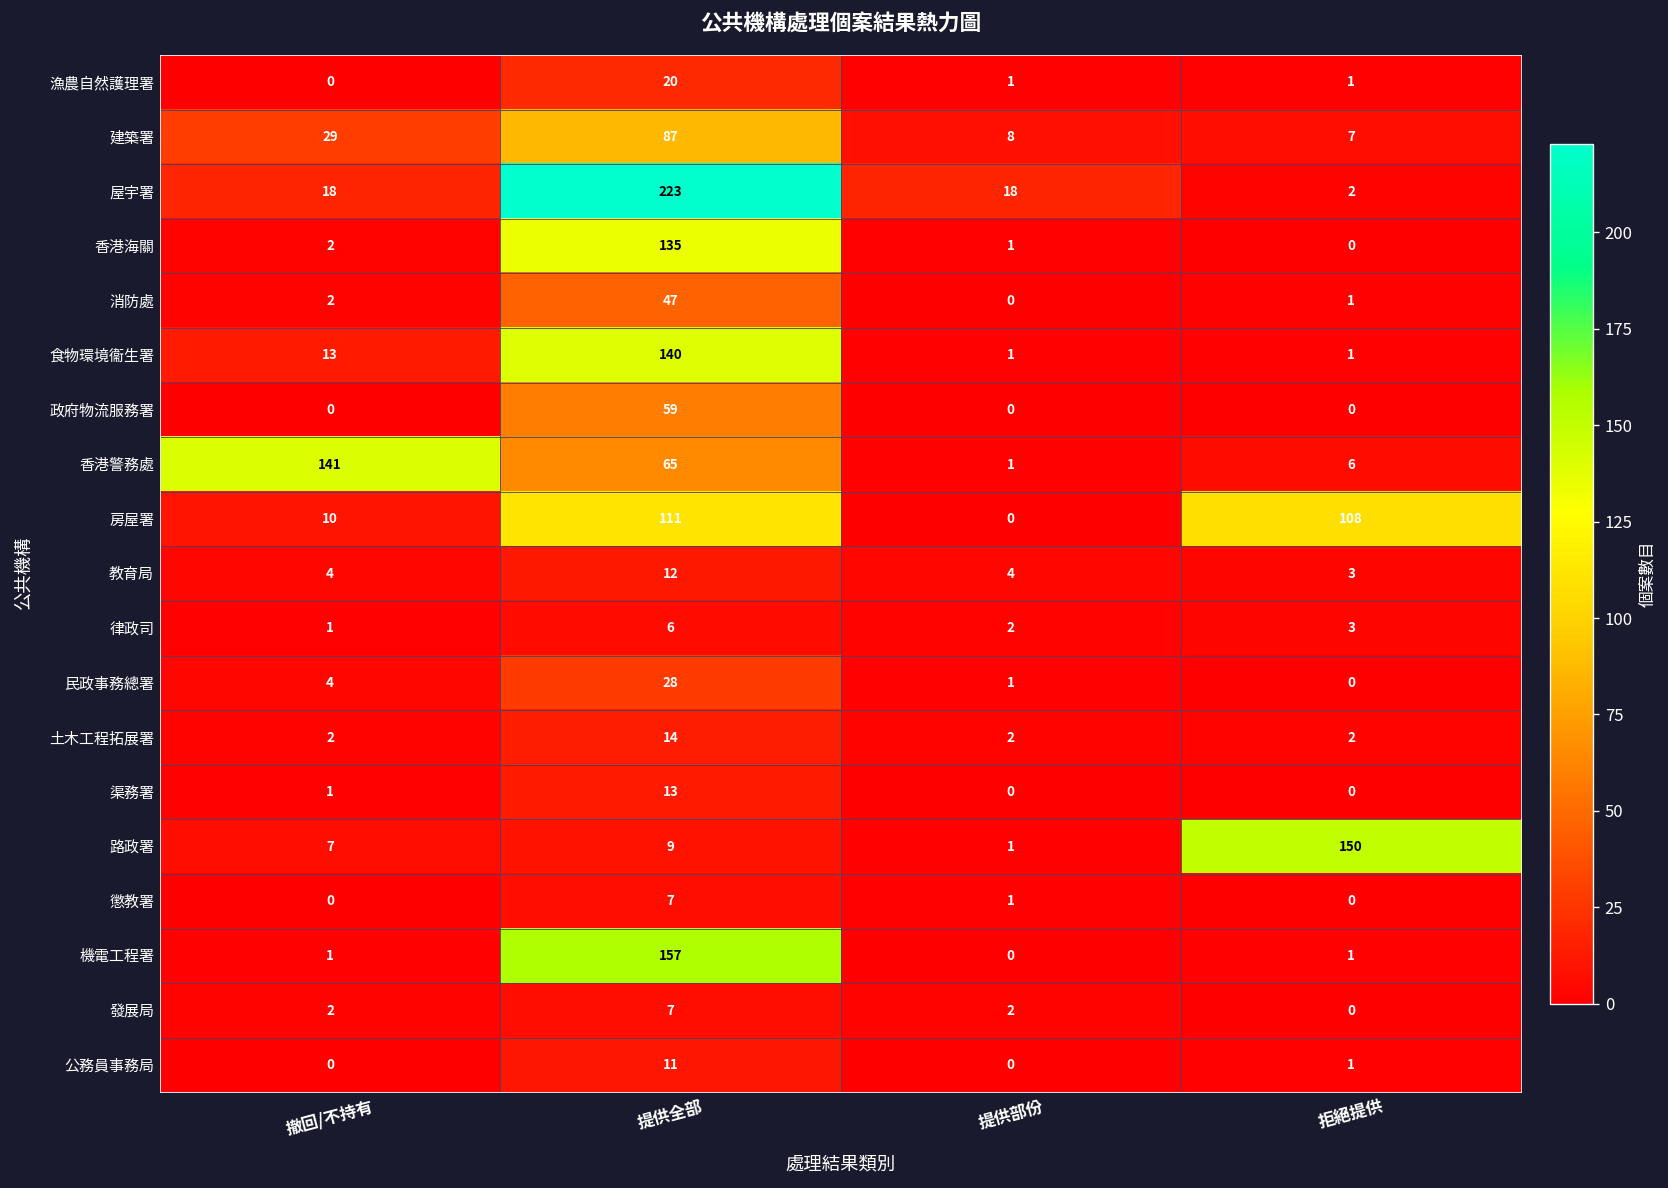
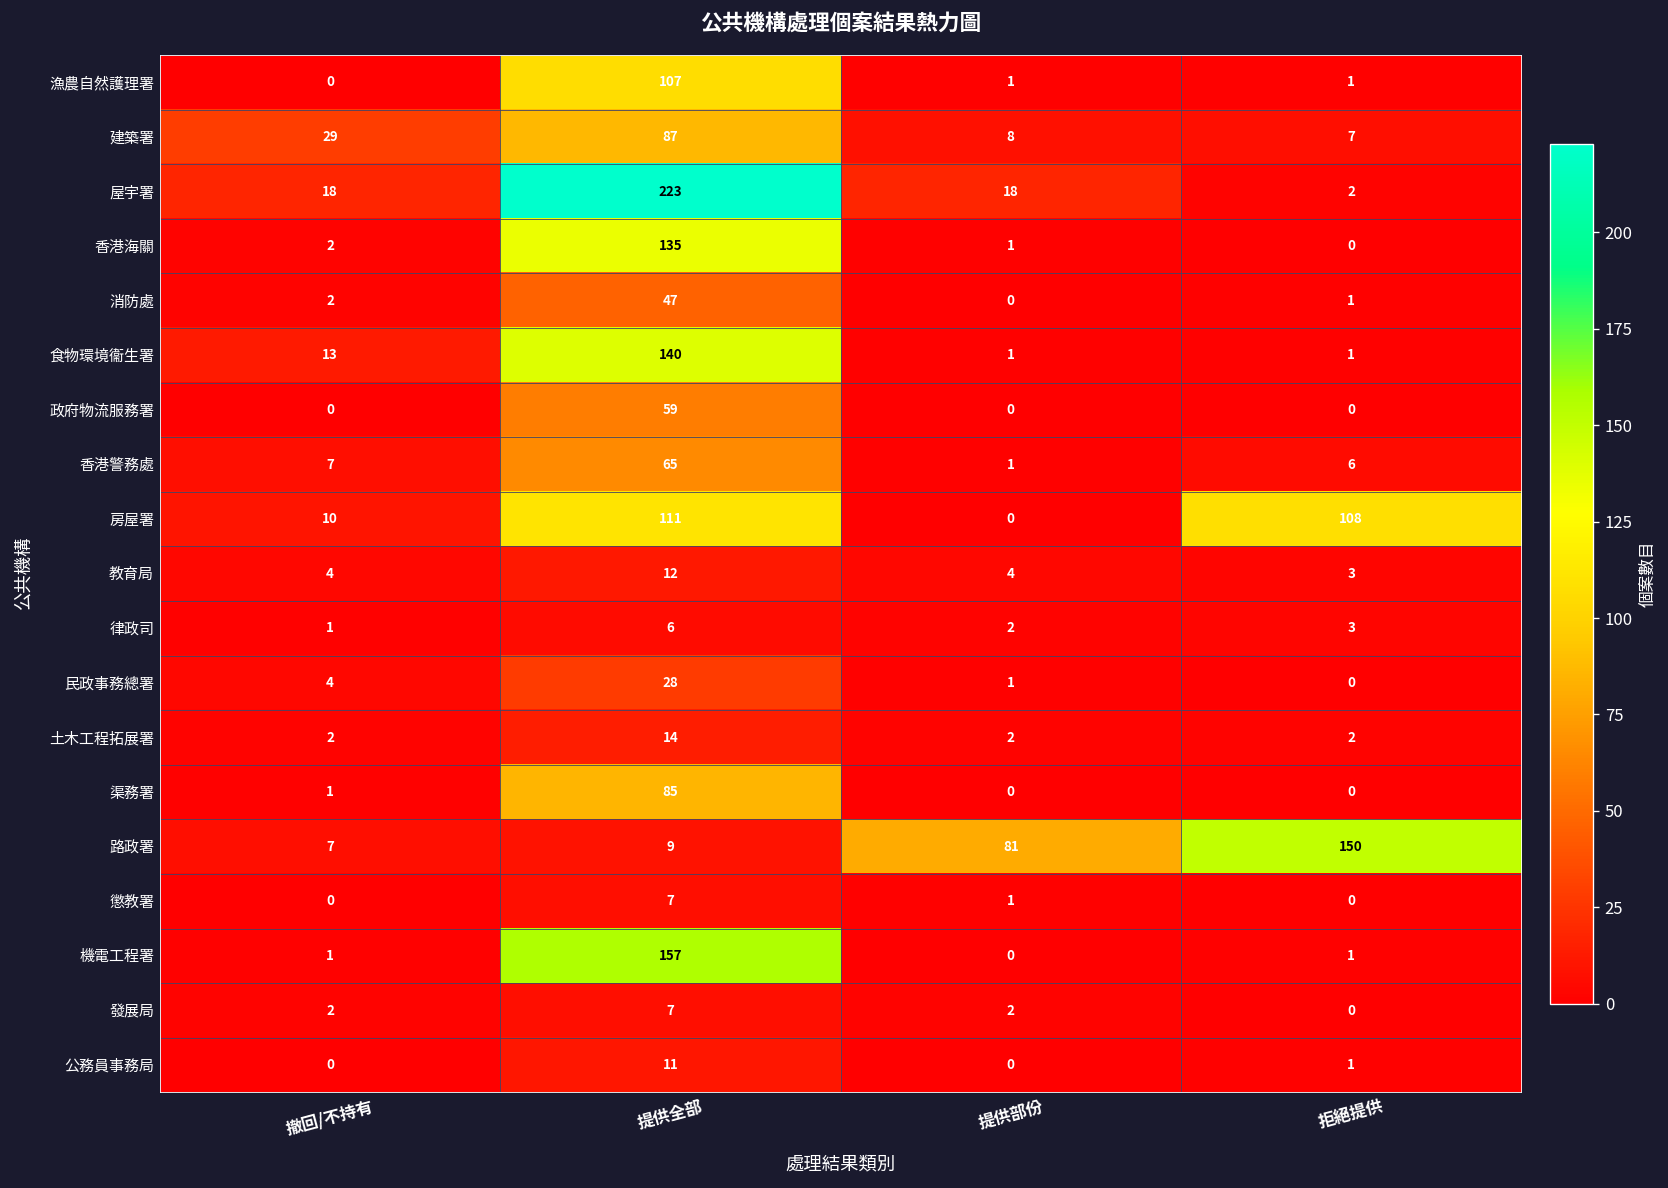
漁農自然護理署, 提供全部: 20 -> 107
香港警務處, 撤回/不持有: 141 -> 7
渠務署, 提供全部: 13 -> 85
路政署, 提供部份: 1 -> 81
